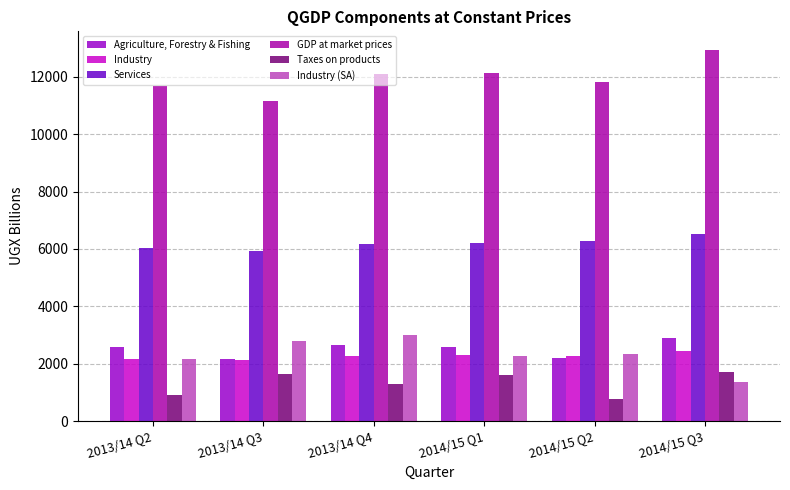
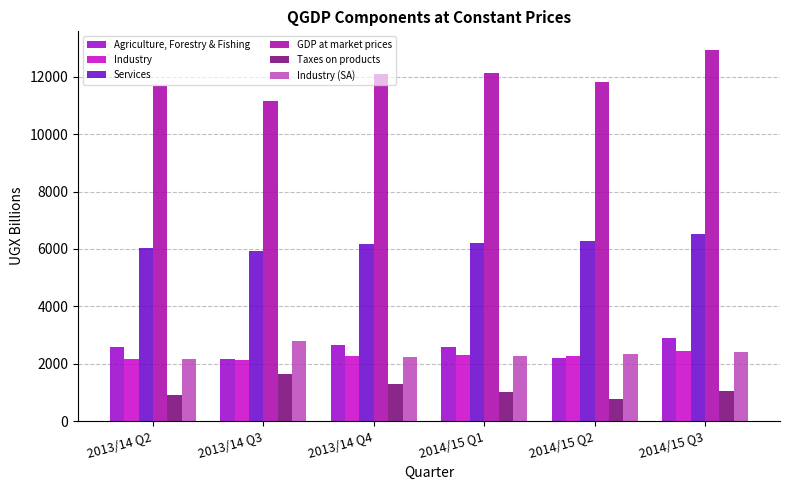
Industry (SA), 2013/14 Q4: 3000 -> 2200
Taxes on products, 2014/15 Q1: 1600 -> 1000
Taxes on products, 2014/15 Q3: 1700 -> 1100
Industry (SA), 2014/15 Q3: 1400 -> 2400
